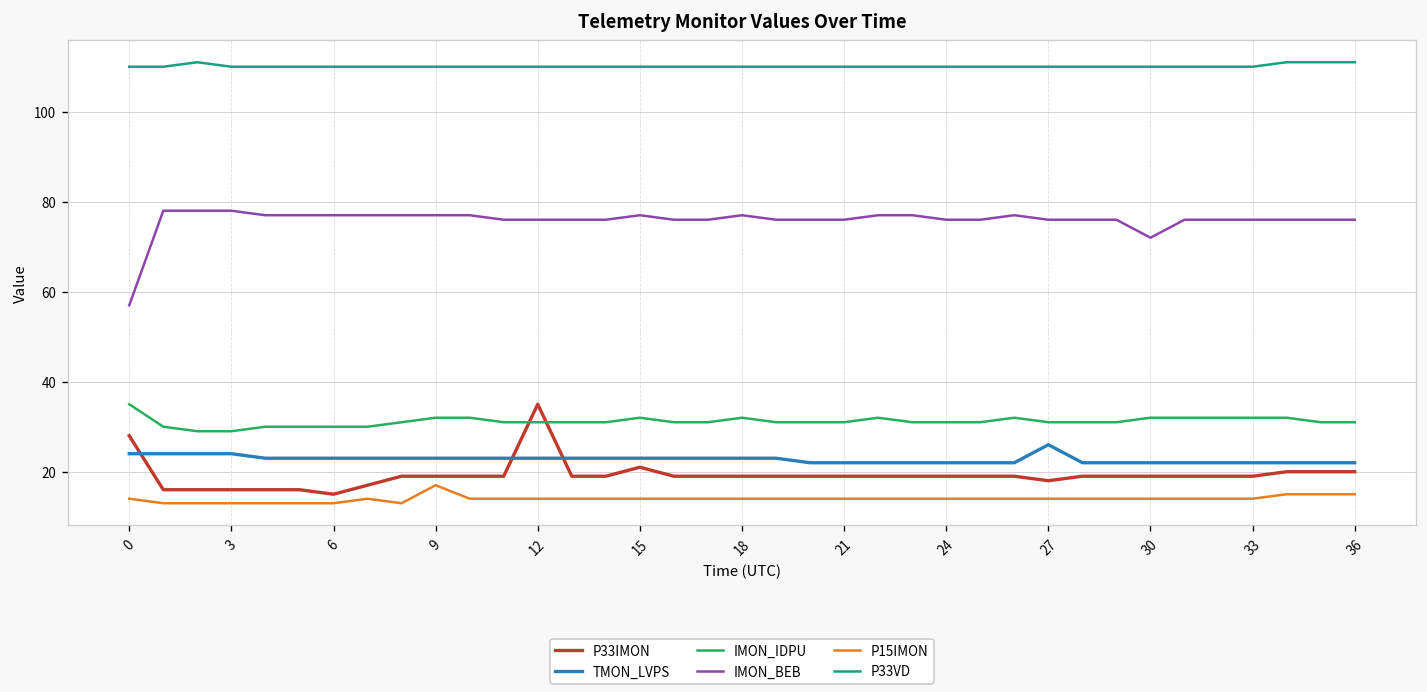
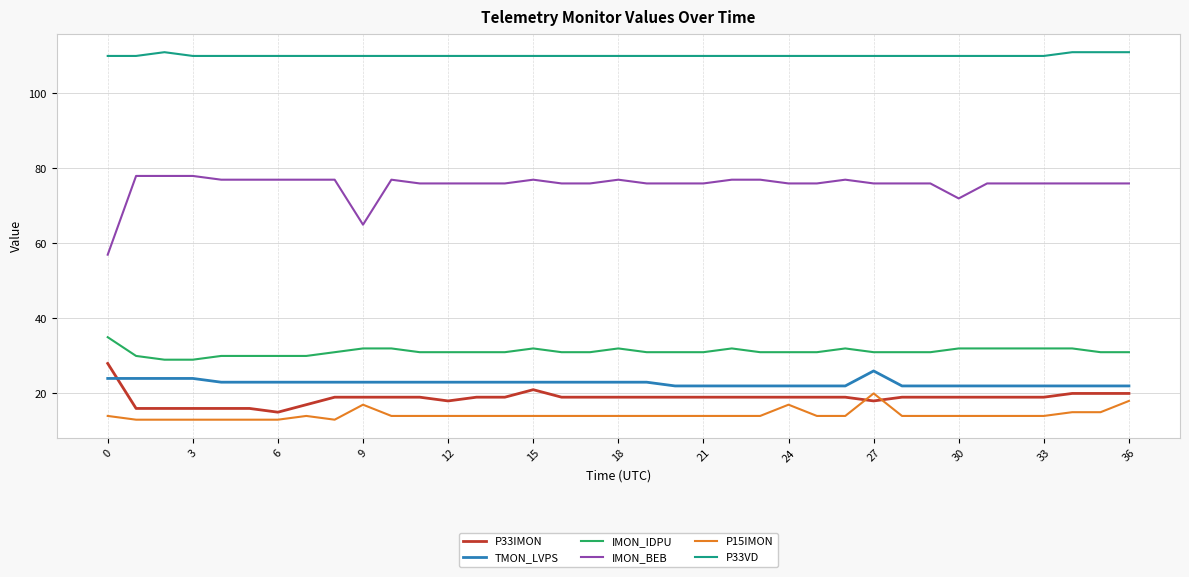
IMON_BEB, 9: 77 -> 65
P33IMON, 12: 35 -> 18
P15IMON, 24: 14 -> 17
P15IMON, 27: 14 -> 20
P15IMON, 36: 15 -> 18
